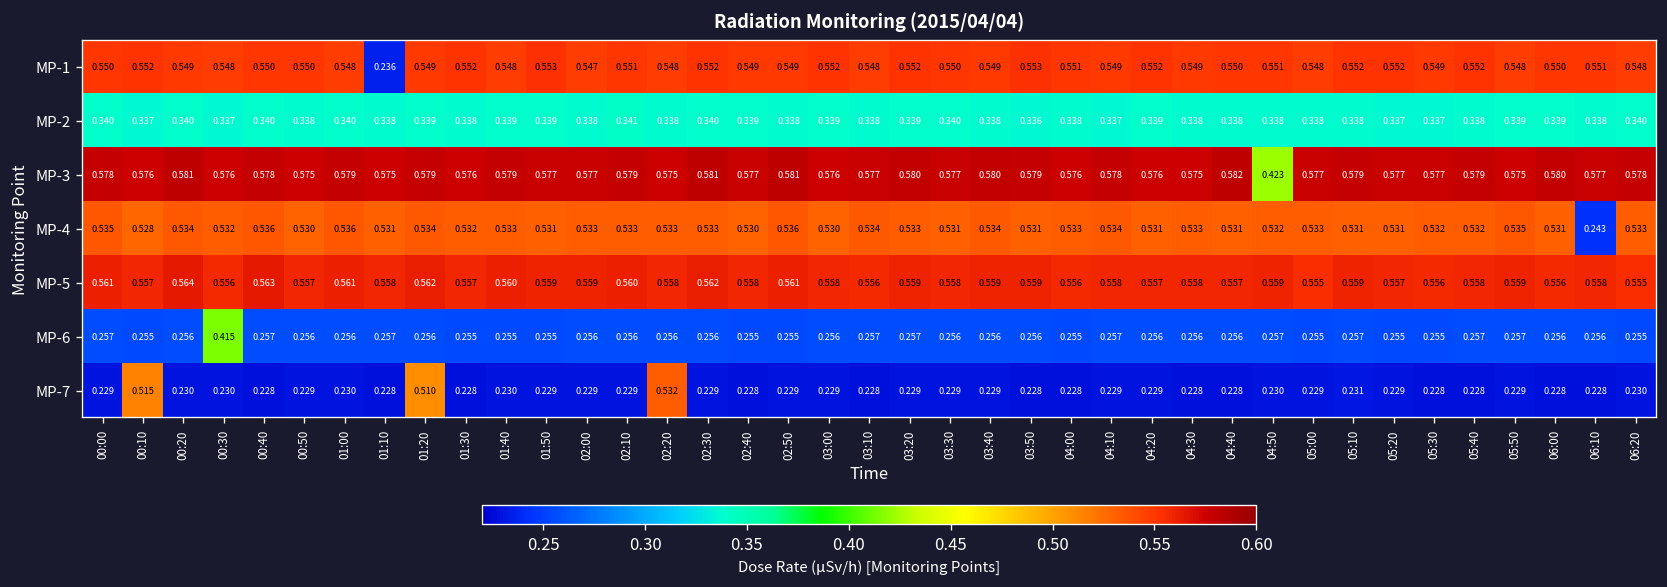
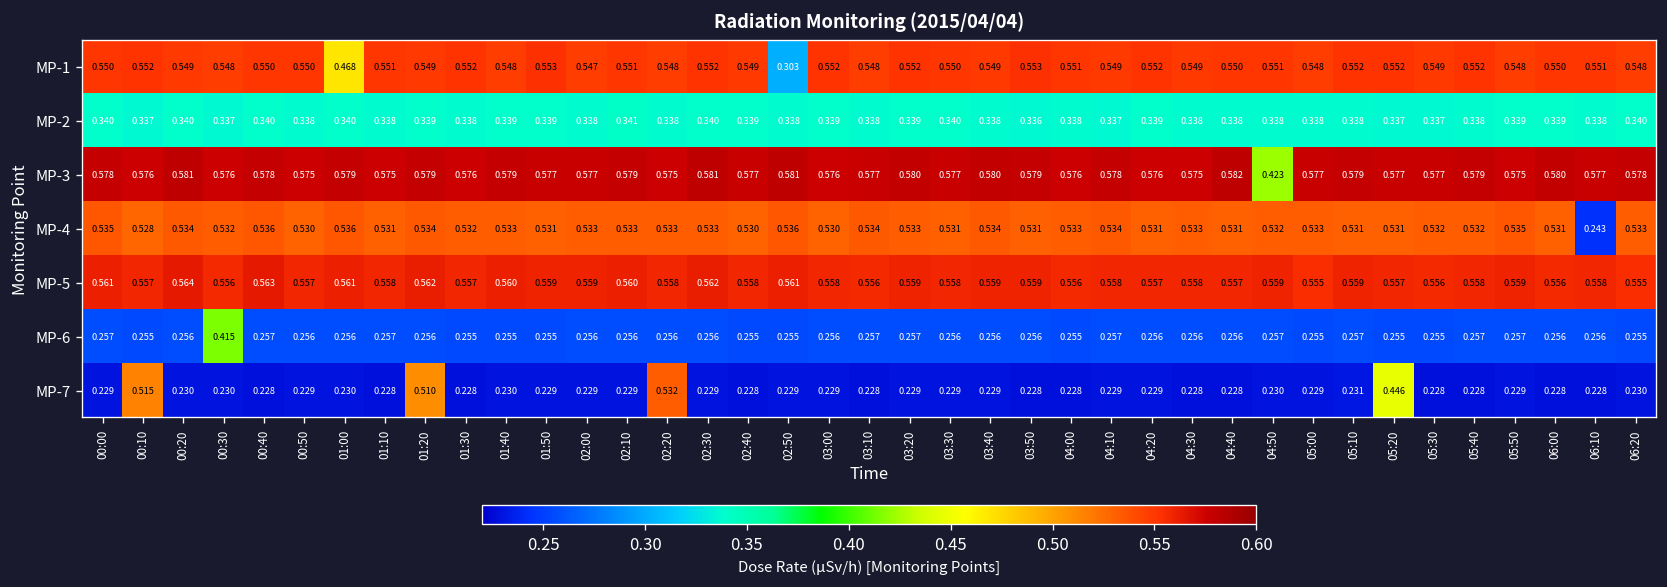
MP-1, 01:00: 0.548 -> 0.468
MP-1, 01:10: 0.236 -> 0.551
MP-1, 02:50: 0.549 -> 0.303
MP-7, 05:20: 0.229 -> 0.446
